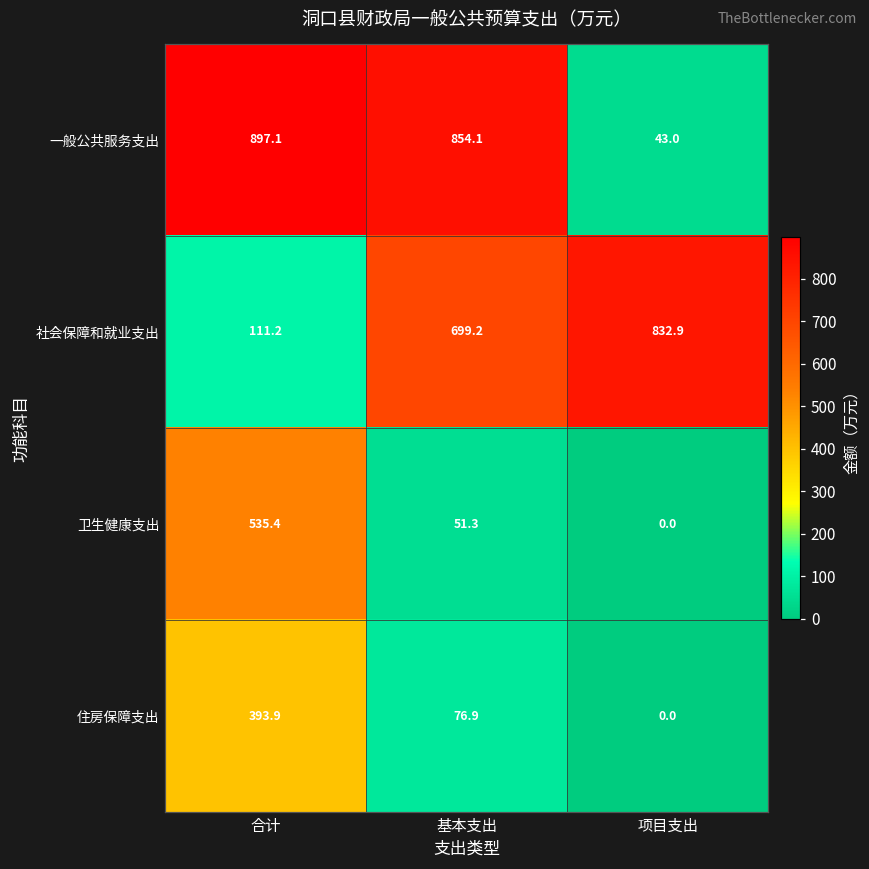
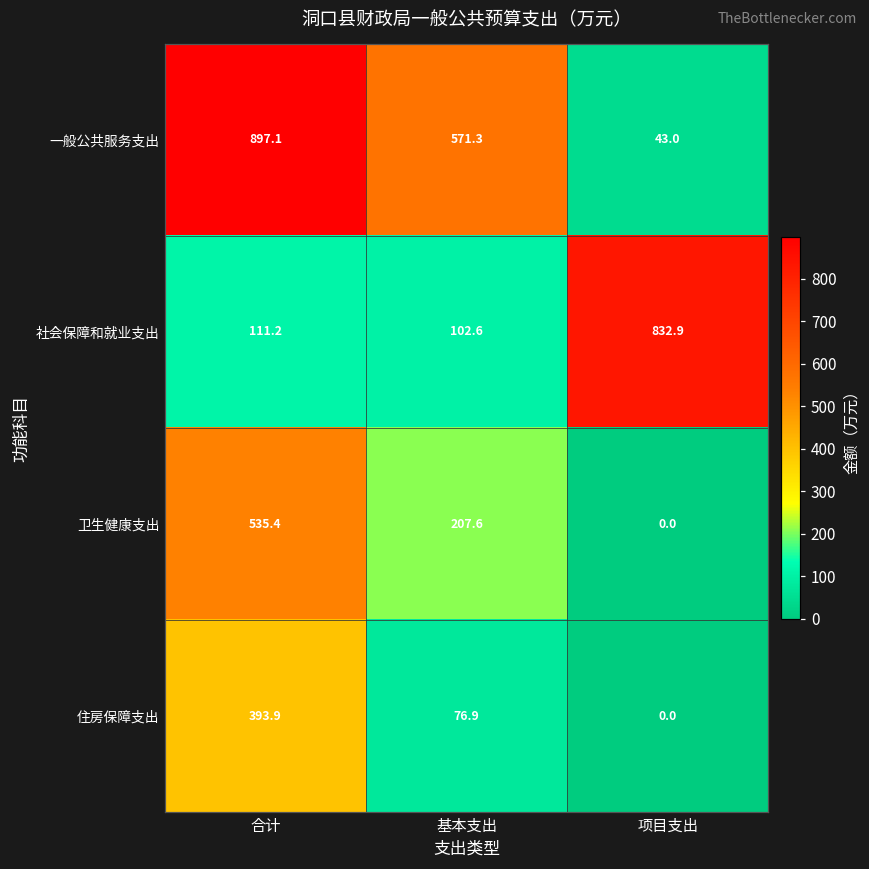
一般公共服务支出, 基本支出: 854.1 -> 571.3
社会保障和就业支出, 基本支出: 699.2 -> 102.6
卫生健康支出, 基本支出: 51.3 -> 207.6
